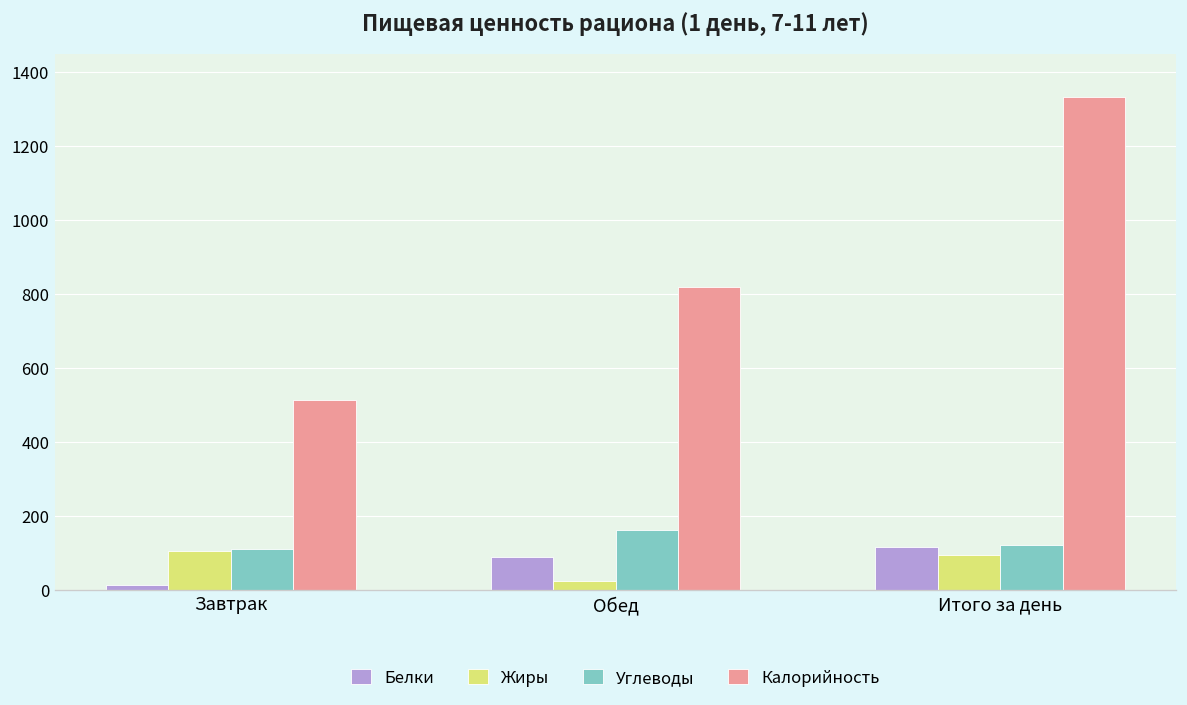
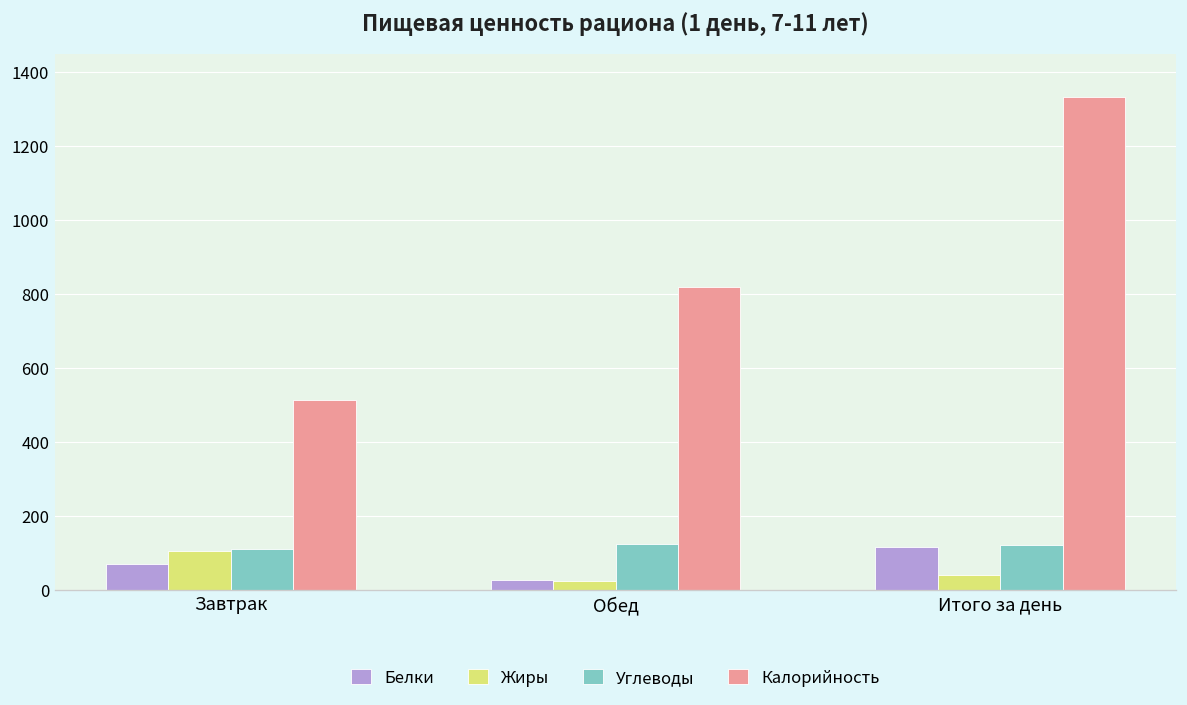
Белки, Завтрак: 10 -> 70
Белки, Обед: 90 -> 20
Углеводы, Обед: 160 -> 120
Жиры, Итого за день: 90 -> 40
